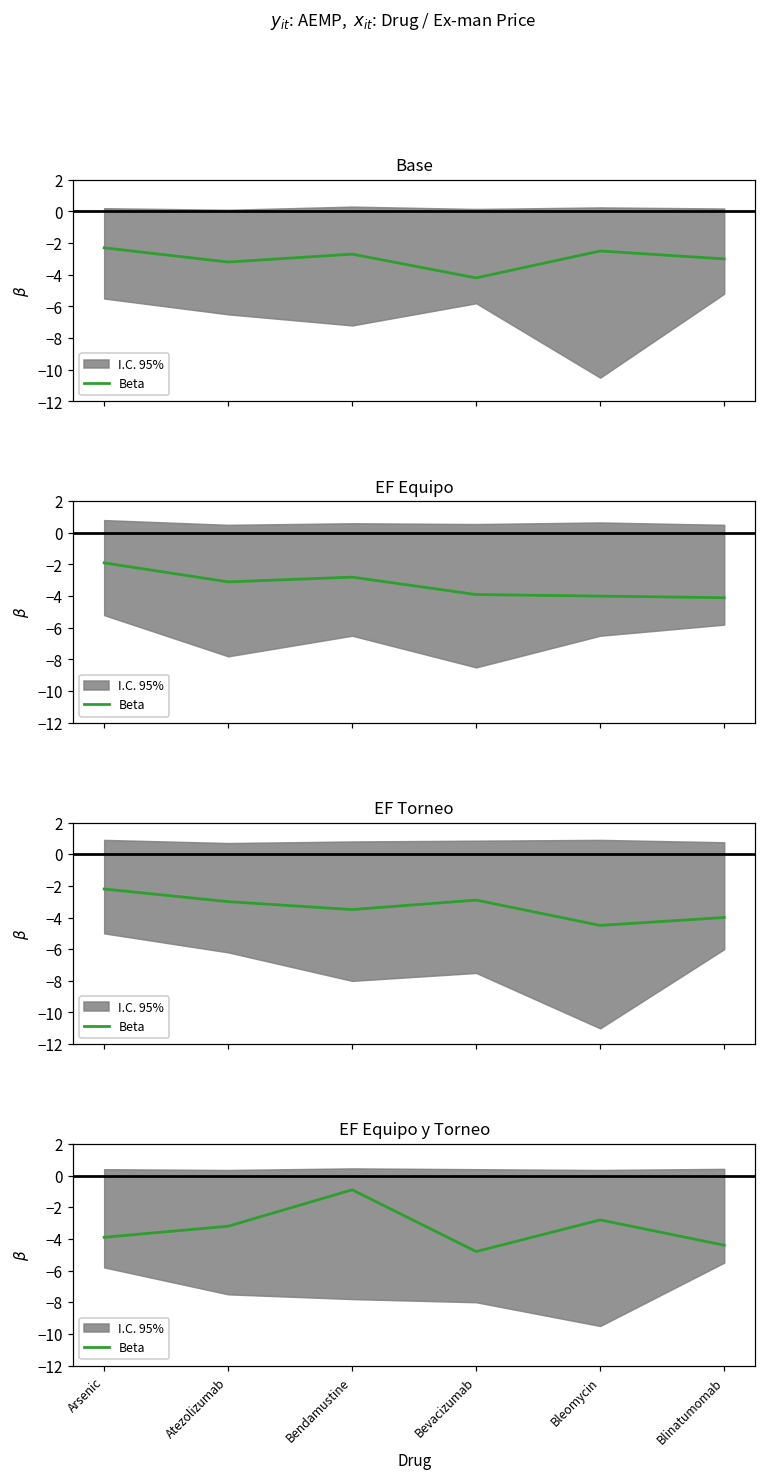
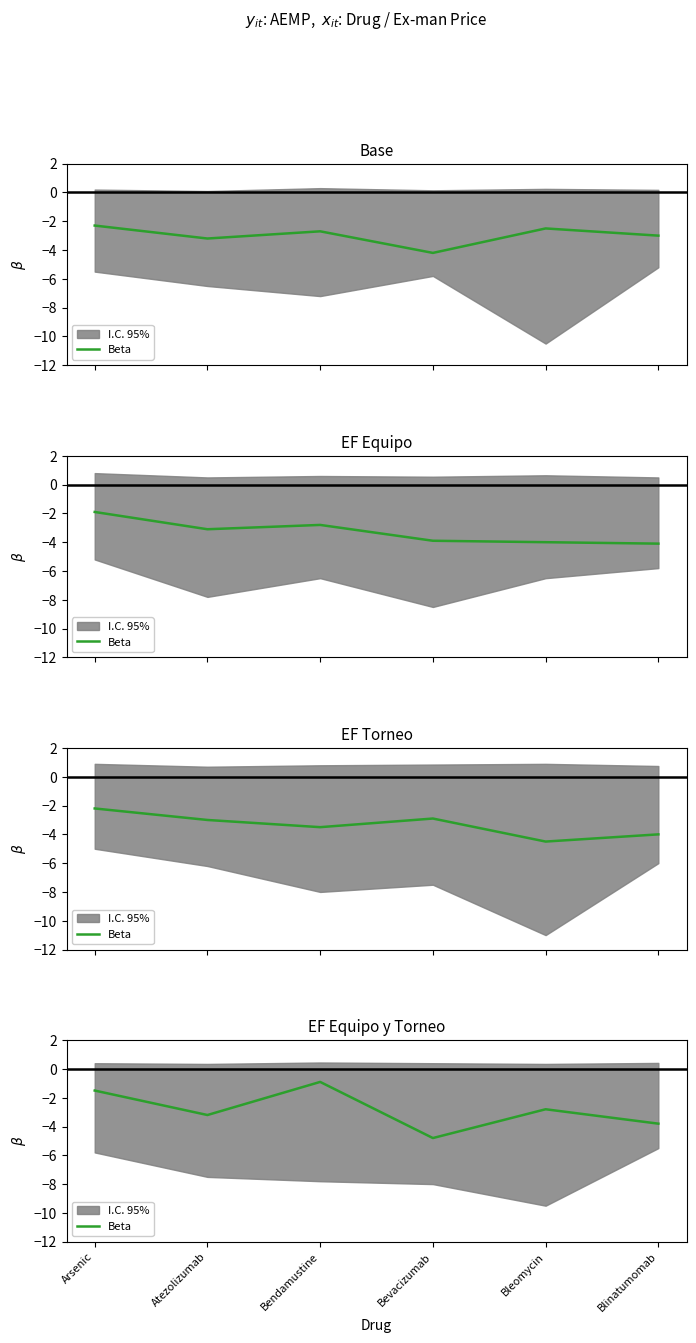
EF Equipo y Torneo, Beta, Arsenic: -3.9 -> -1.5
EF Equipo y Torneo, Beta, Blinatumomab: -4.4 -> -3.8
